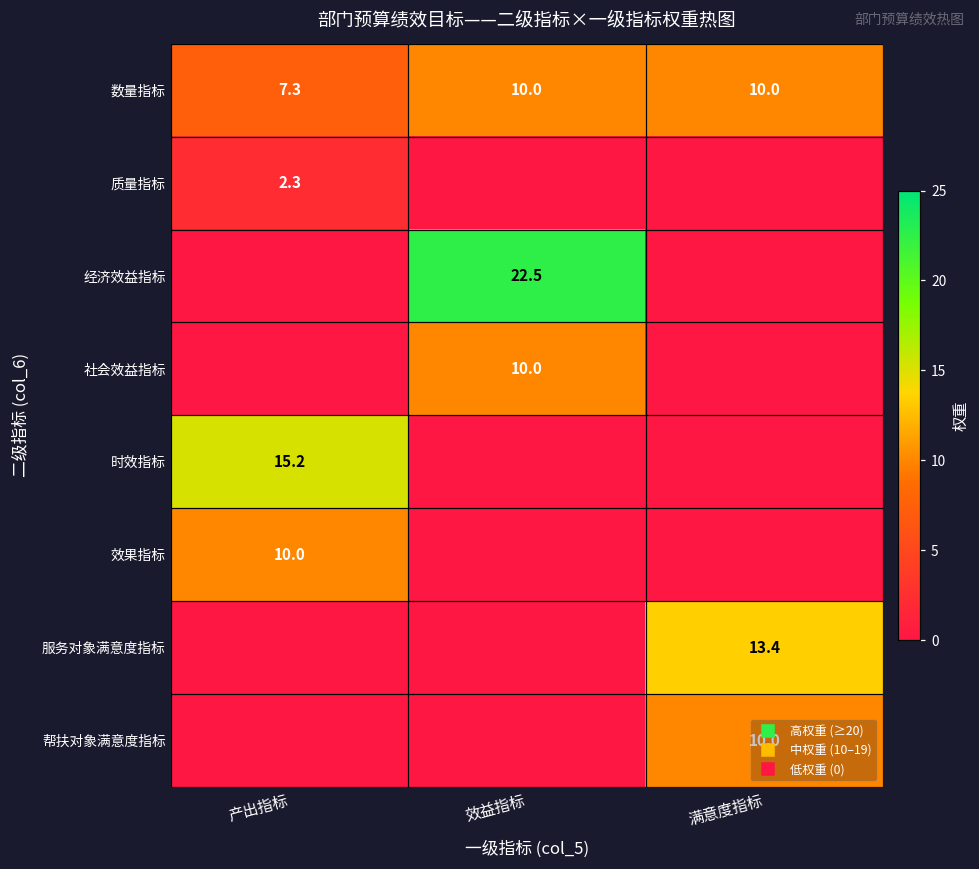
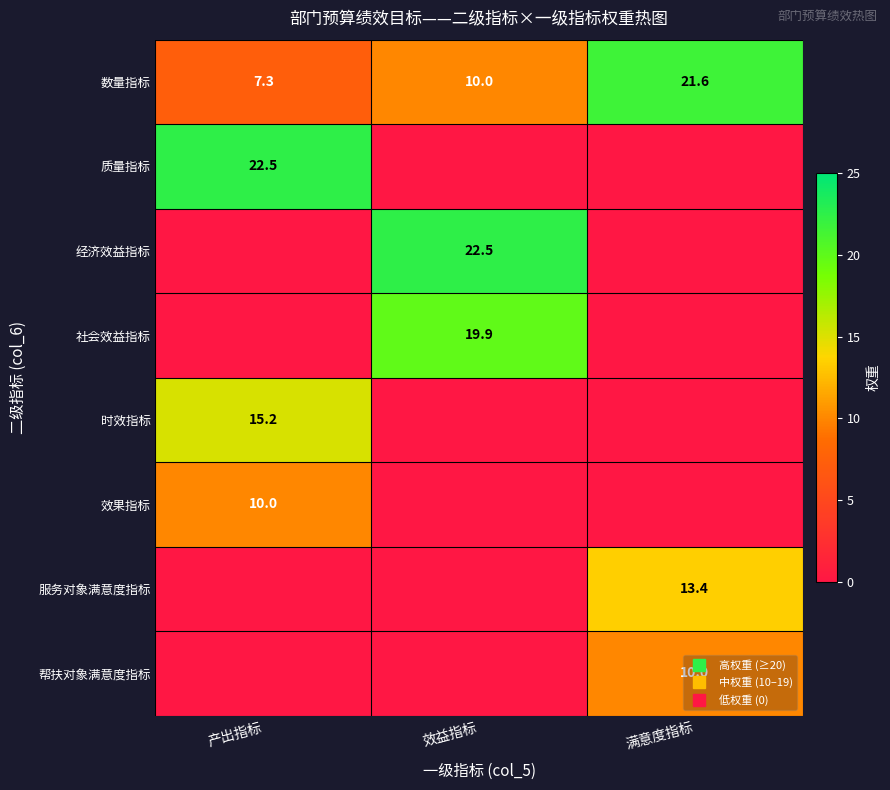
数量指标, 满意度指标: 10.0 -> 21.6
质量指标, 产出指标: 2.3 -> 22.5
社会效益指标, 效益指标: 10.0 -> 19.9
